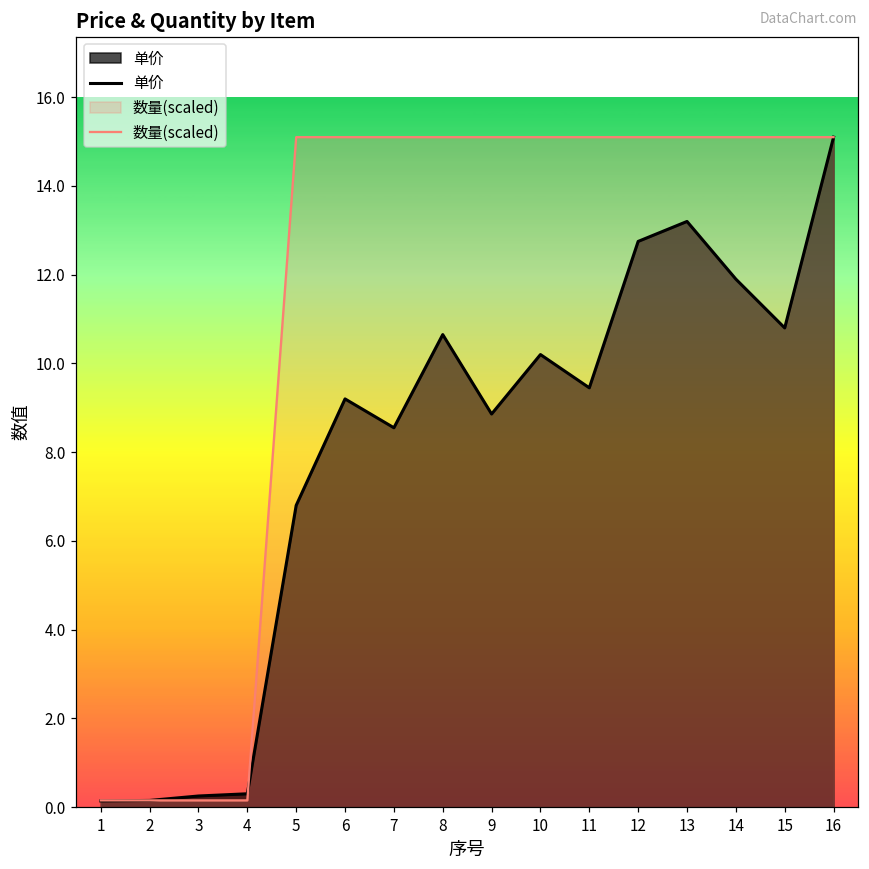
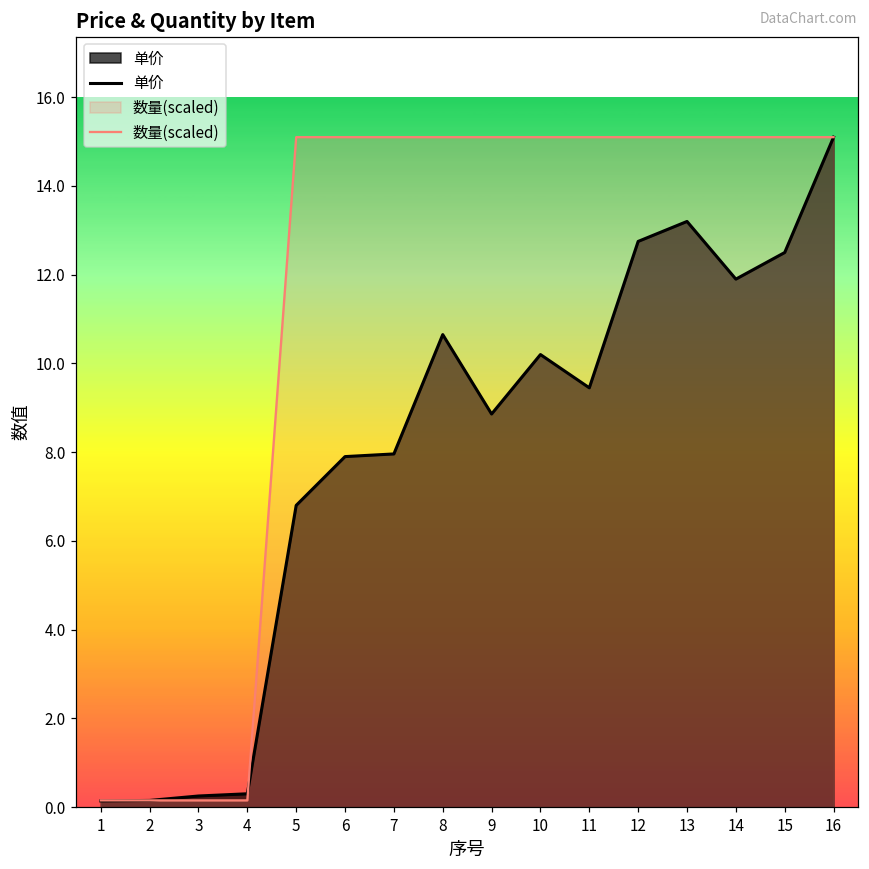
单价, 6: 9.2 -> 7.9
单价, 7: 8.6 -> 8.0
单价, 15: 10.8 -> 12.5
